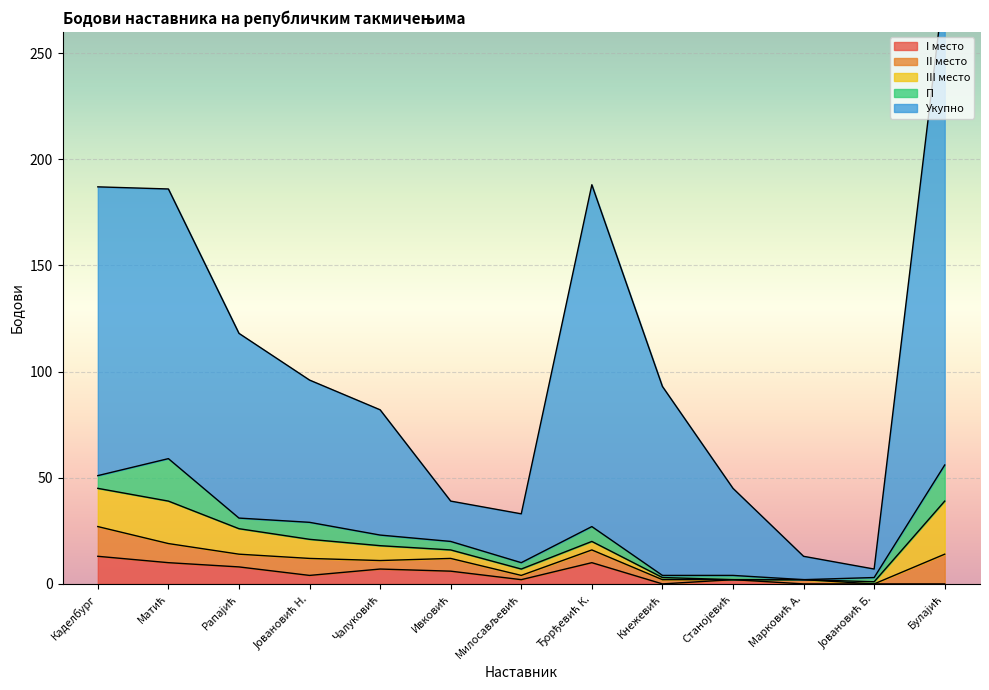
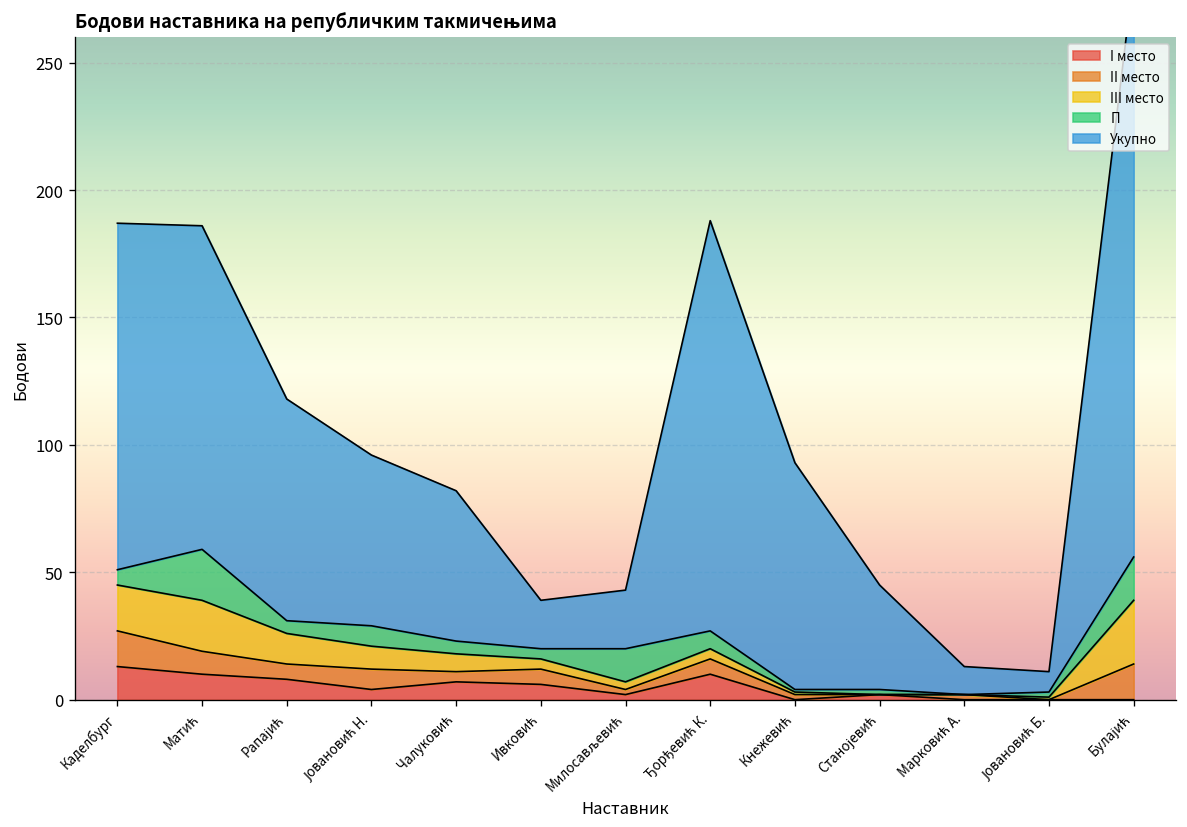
П, Милосављевић: 3 -> 13
Укупно, Јовановић Б.: 4 -> 8
